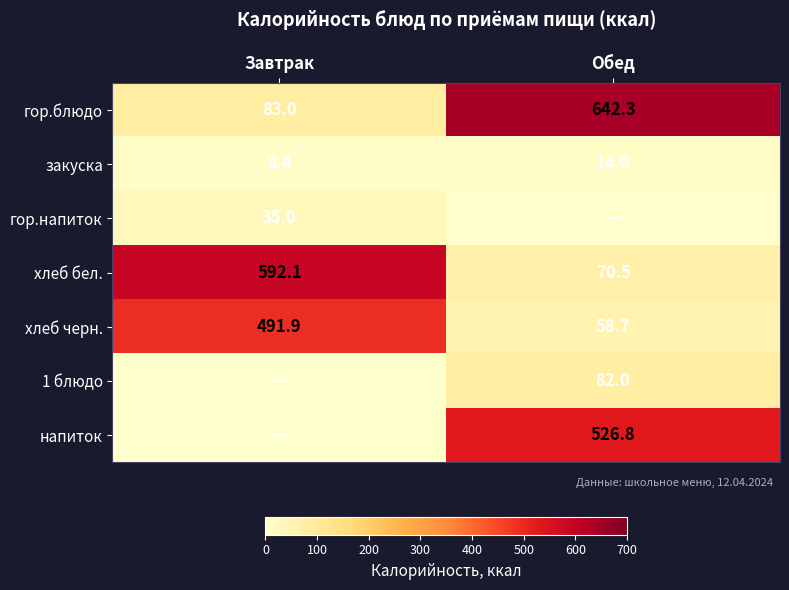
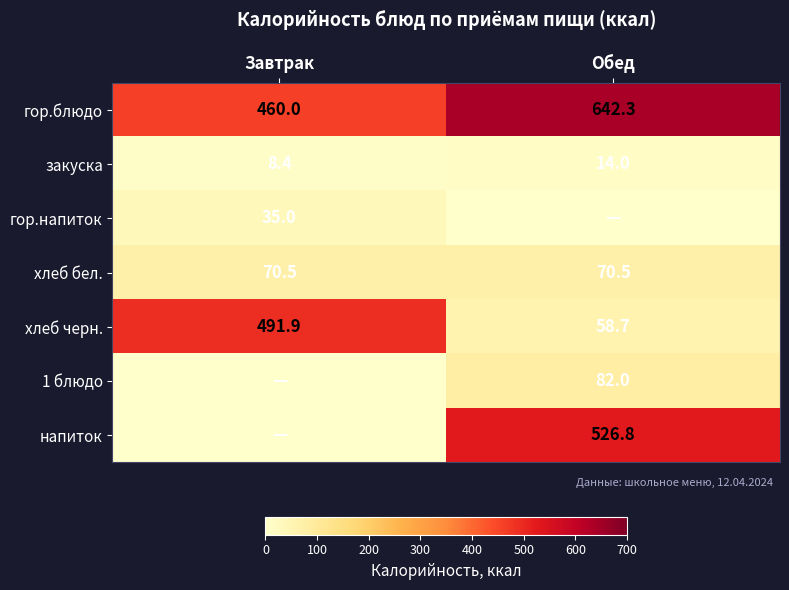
гор.блюдо, Завтрак: 83.0 -> 460.0
хлеб бел., Завтрак: 592.1 -> 70.5
